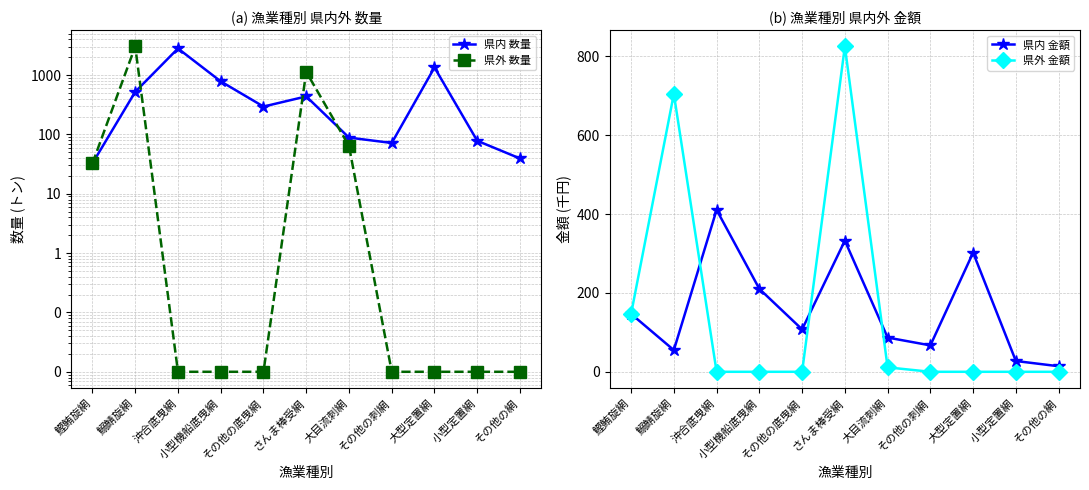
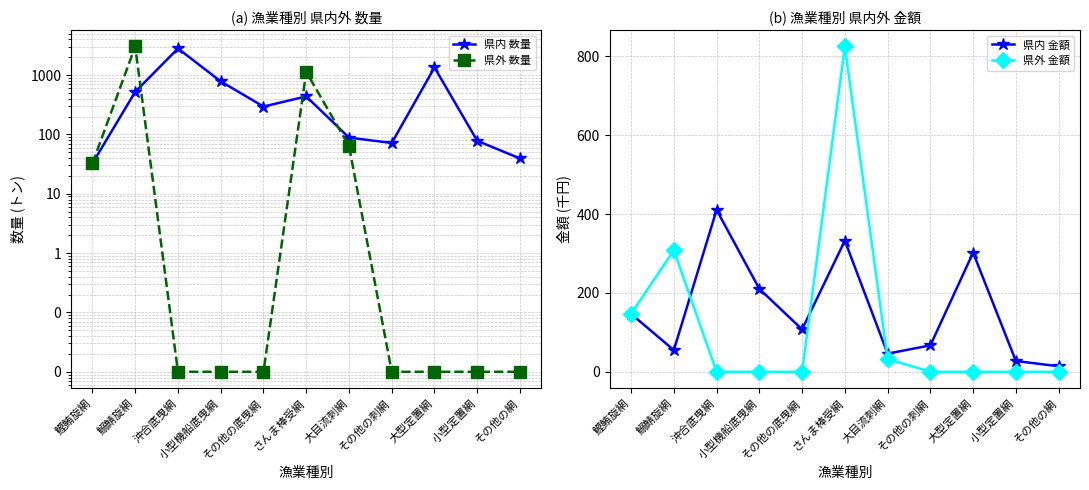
(b) 漁業種別 県内外 金額, 県外 金額, 鰯鯖旋網: 700 -> 310
(b) 漁業種別 県内外 金額, 県内 金額, 大目流刺網: 90 -> 50
(b) 漁業種別 県内外 金額, 県外 金額, 大目流刺網: 10 -> 30
